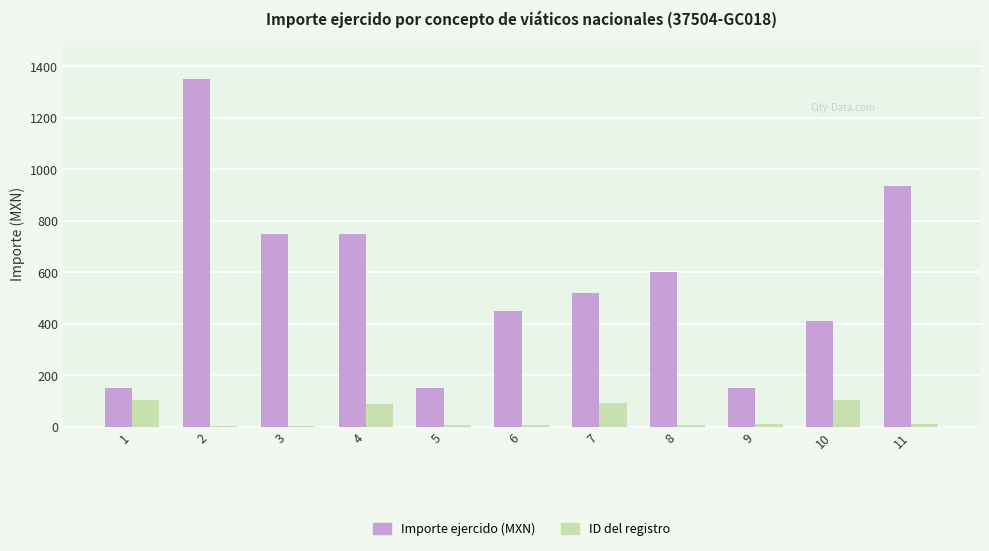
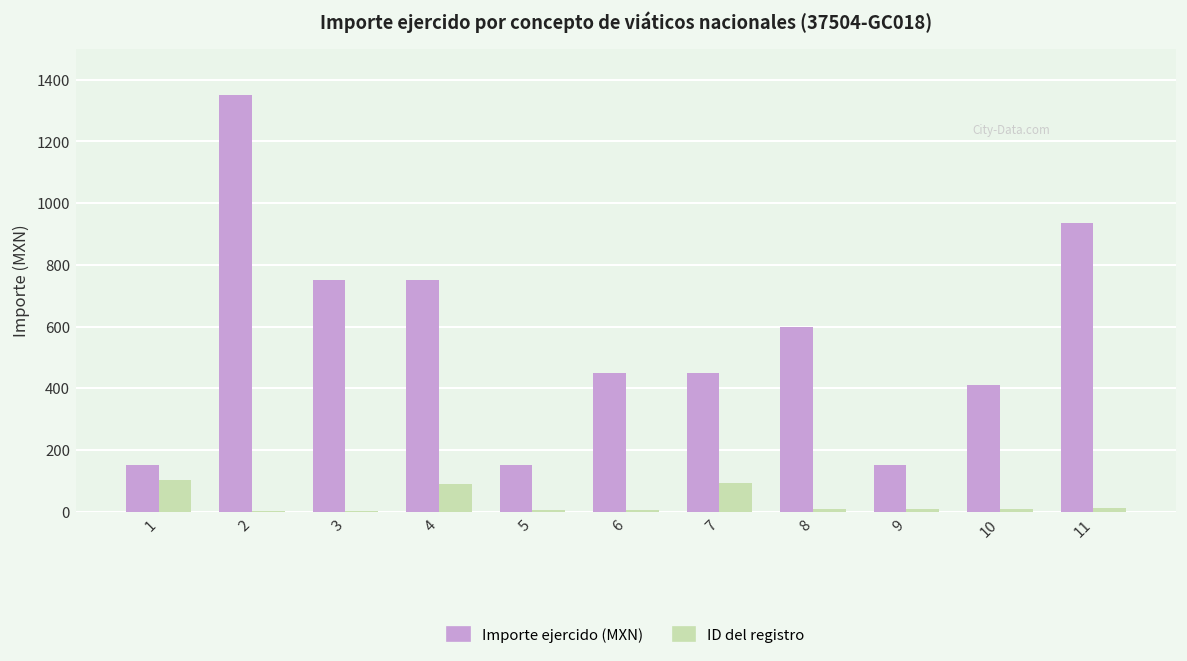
Importe ejercido (MXN), 7: 520 -> 450
ID del registro, 10: 100 -> 10
